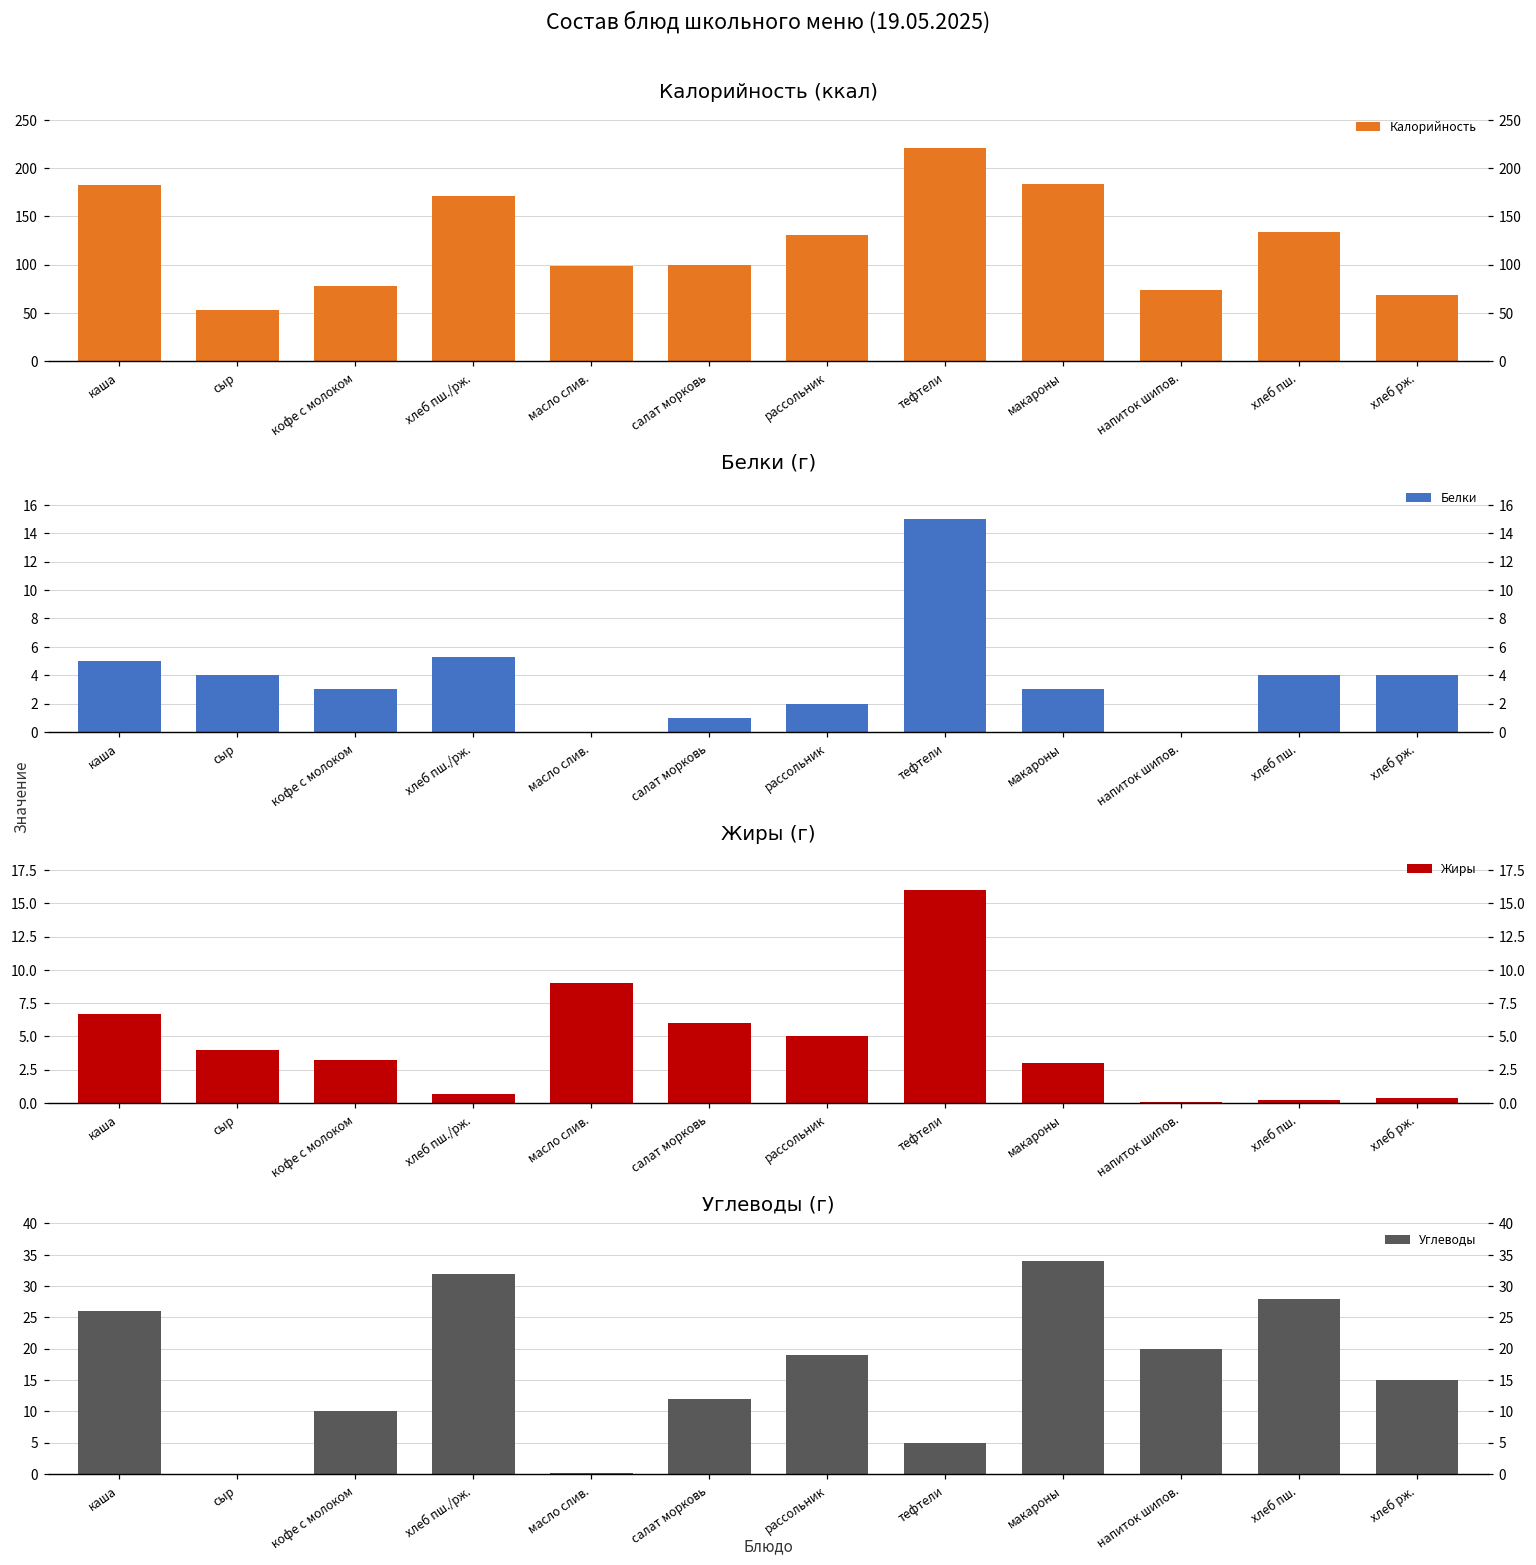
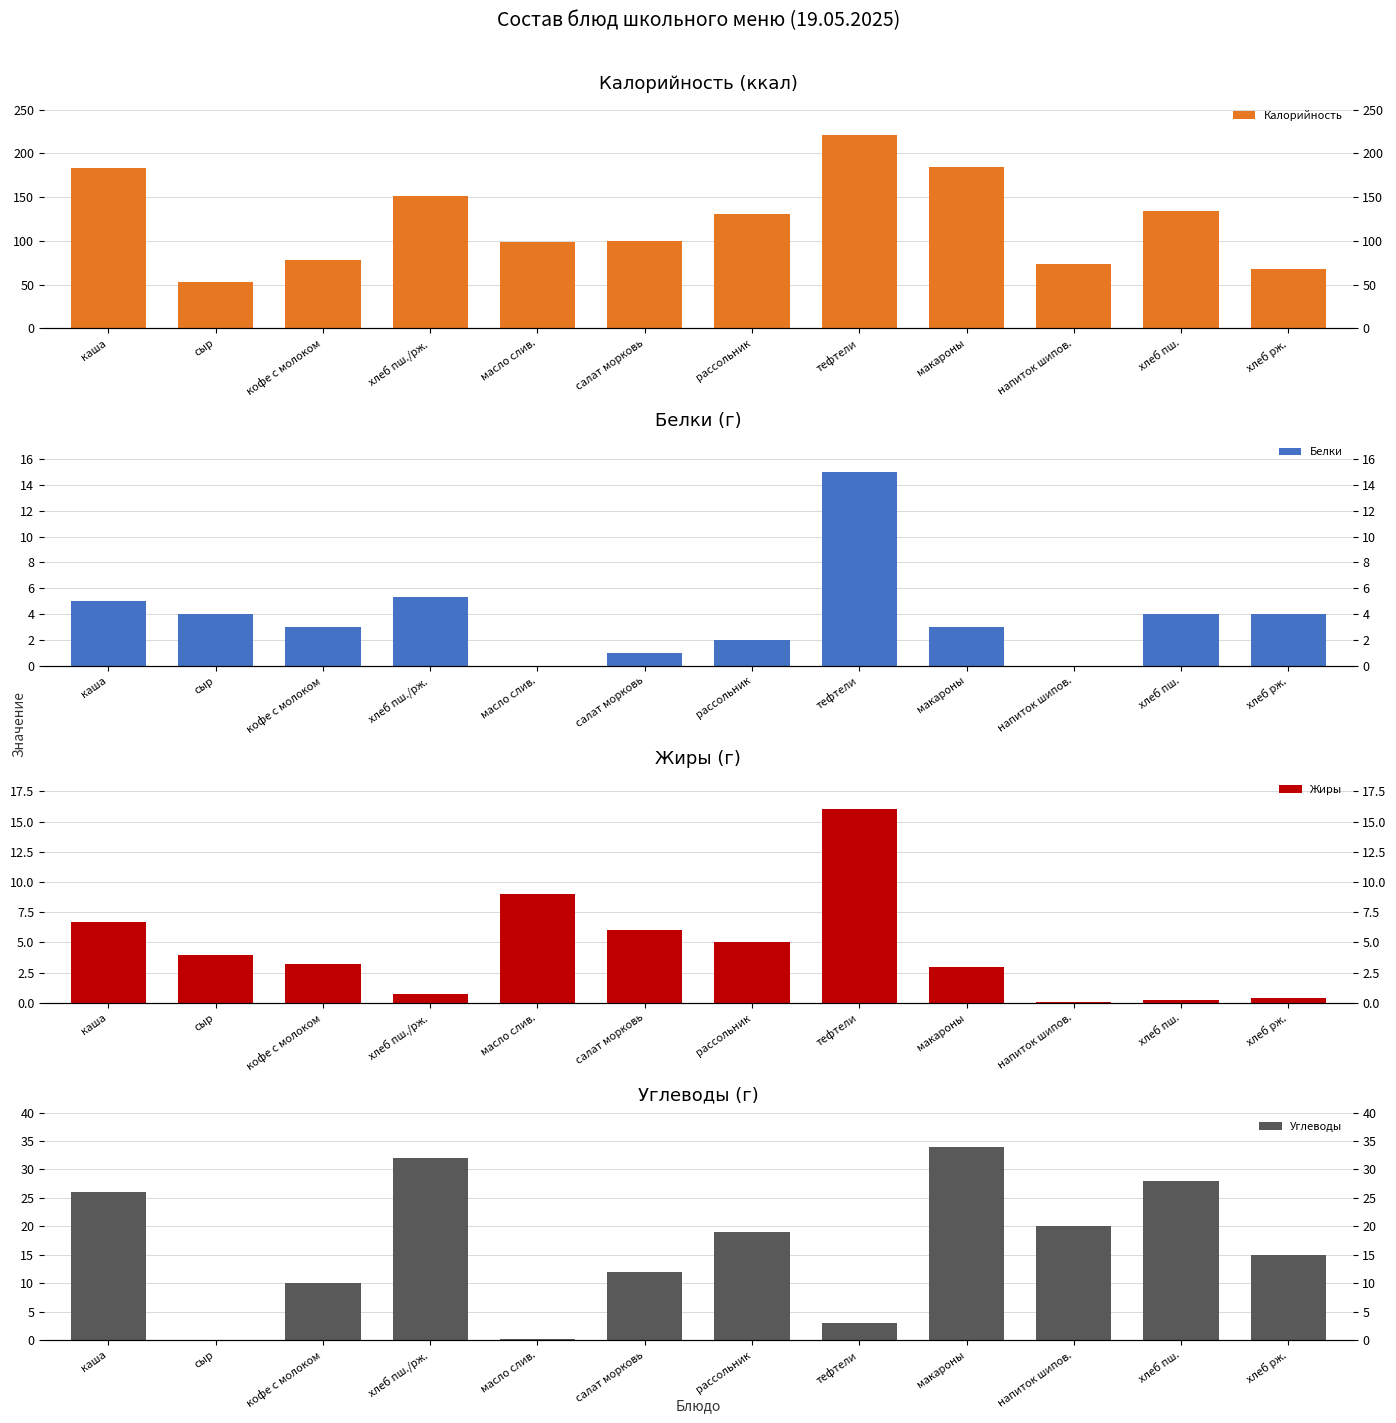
Калорийность (ккал), хлеб пш./рж.: 170 -> 150
Углеводы (г), тефтели: 5 -> 3
